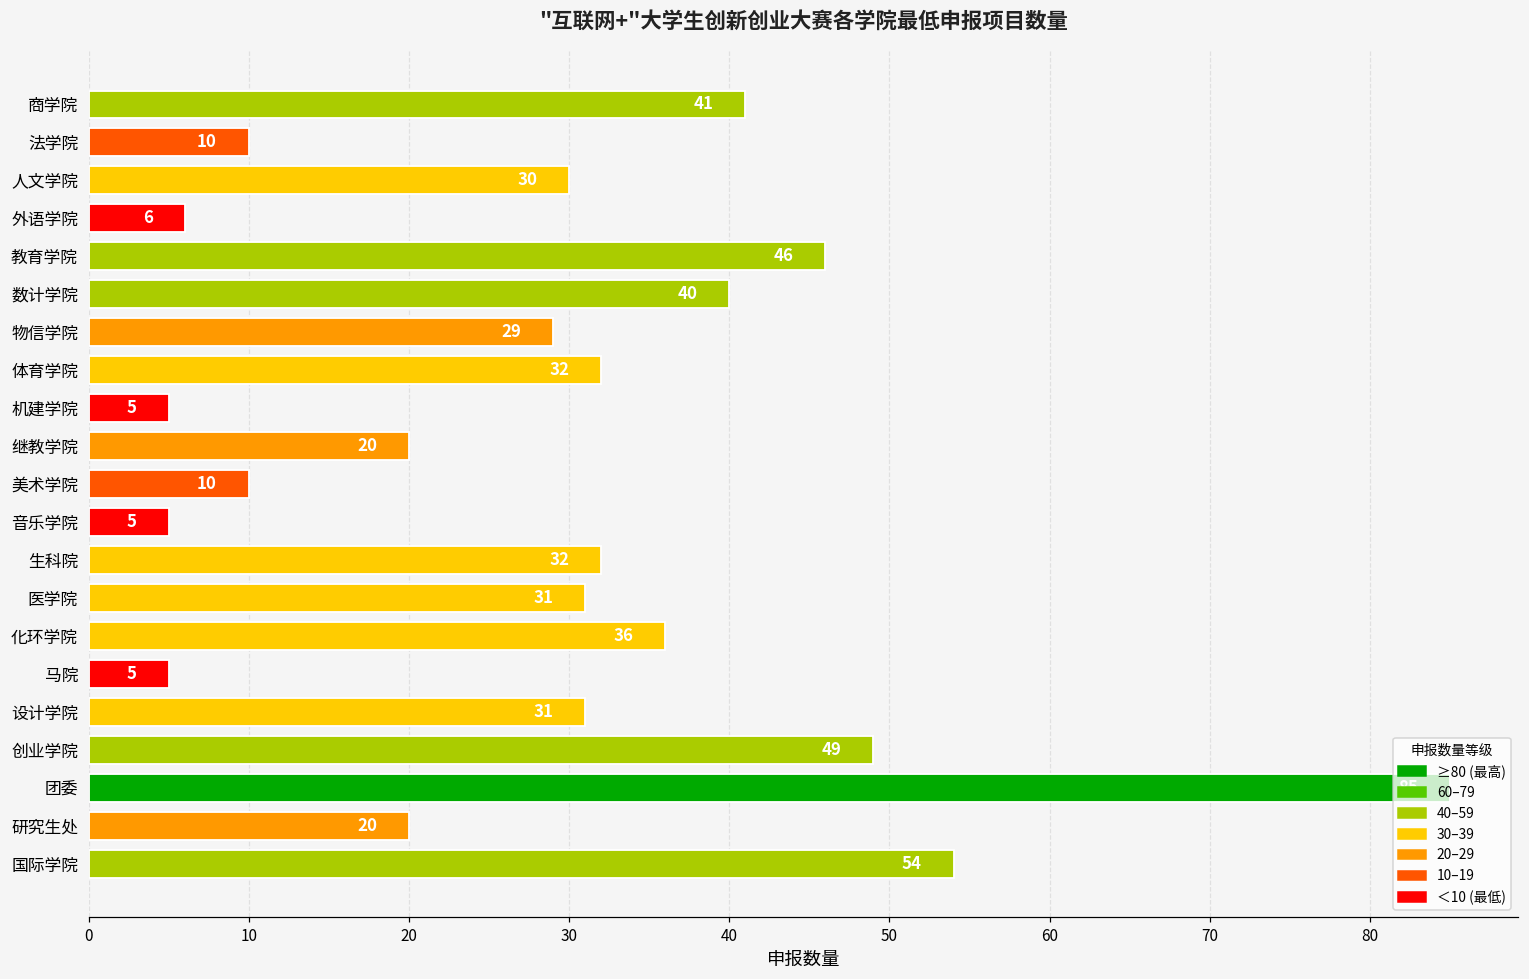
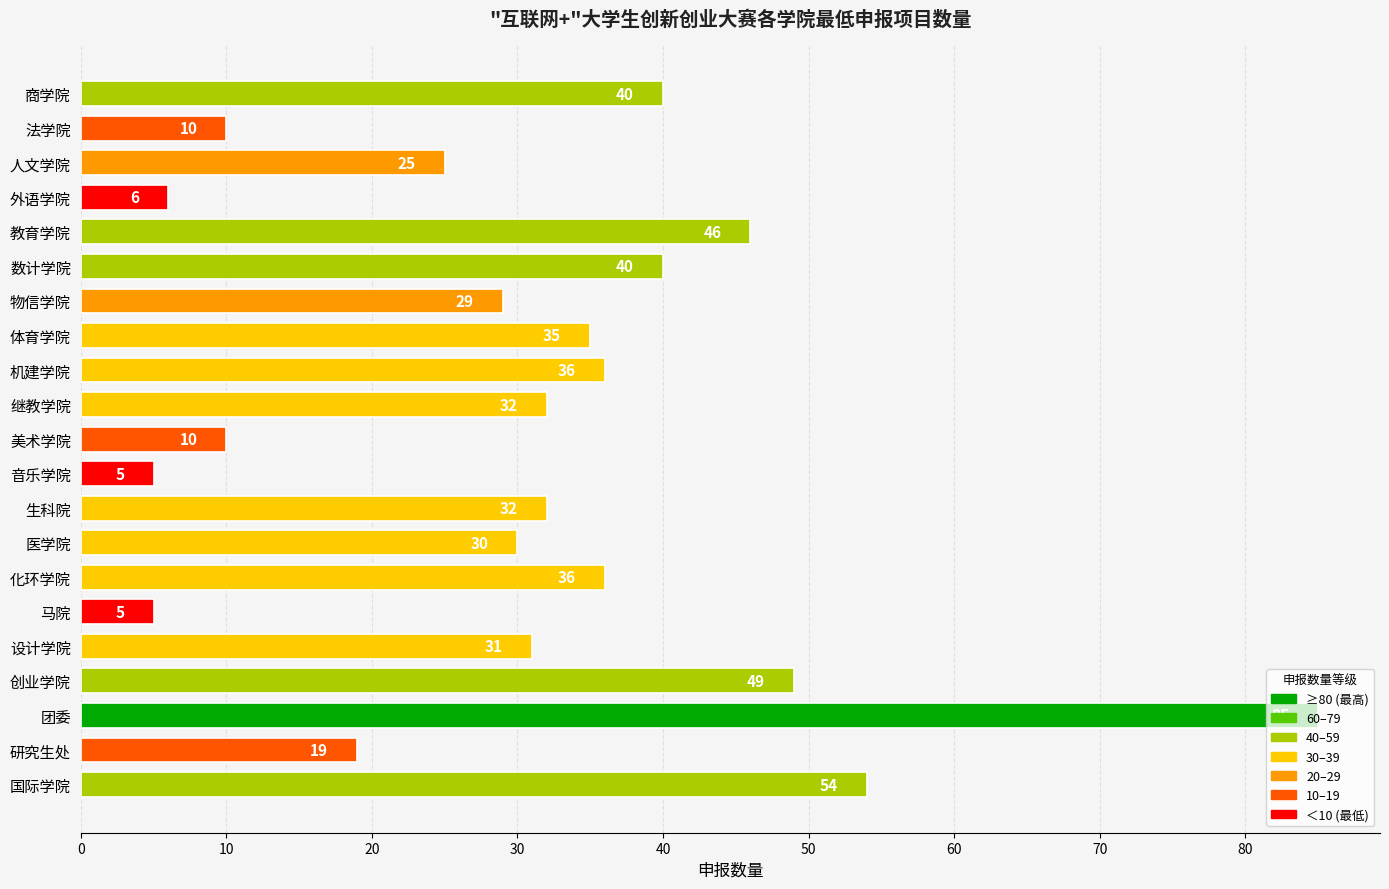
商学院: 41 -> 40
人文学院: 30 -> 25
体育学院: 32 -> 35
机建学院: 5 -> 36
继教学院: 20 -> 32
医学院: 31 -> 30
研究生处: 20 -> 19
